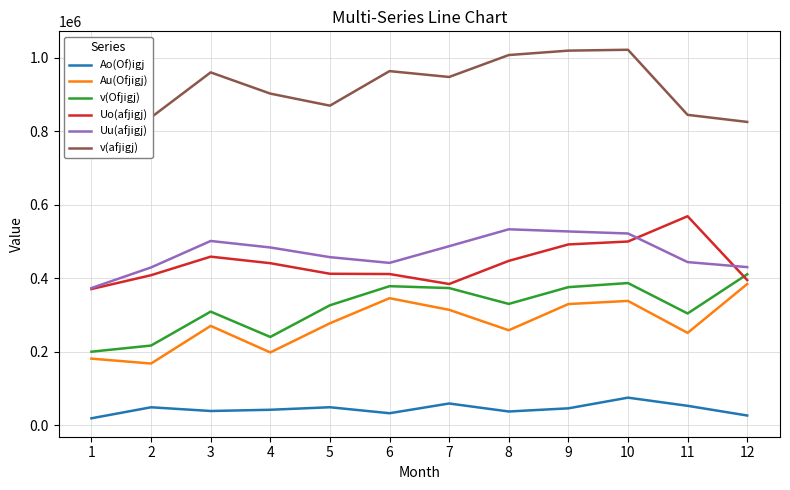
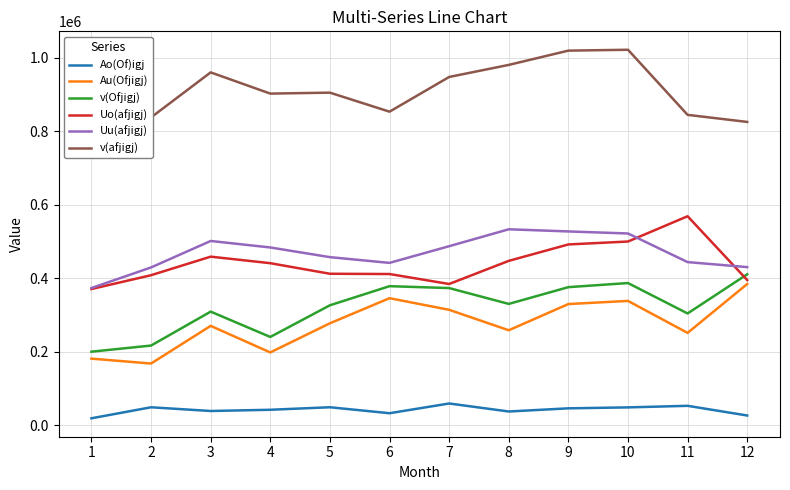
v(afjigj), 5: 870000 -> 900000
v(afjigj), 6: 960000 -> 850000
v(afjigj), 8: 1010000 -> 980000
Ao(Of)igj, 10: 80000 -> 50000
